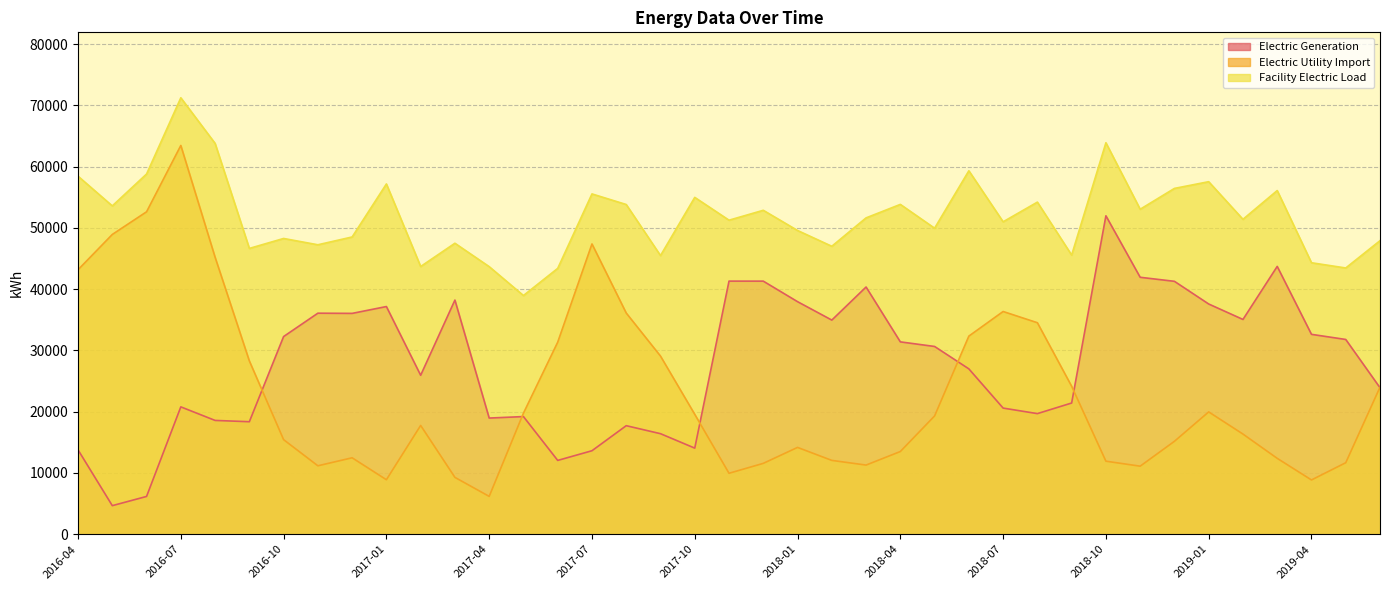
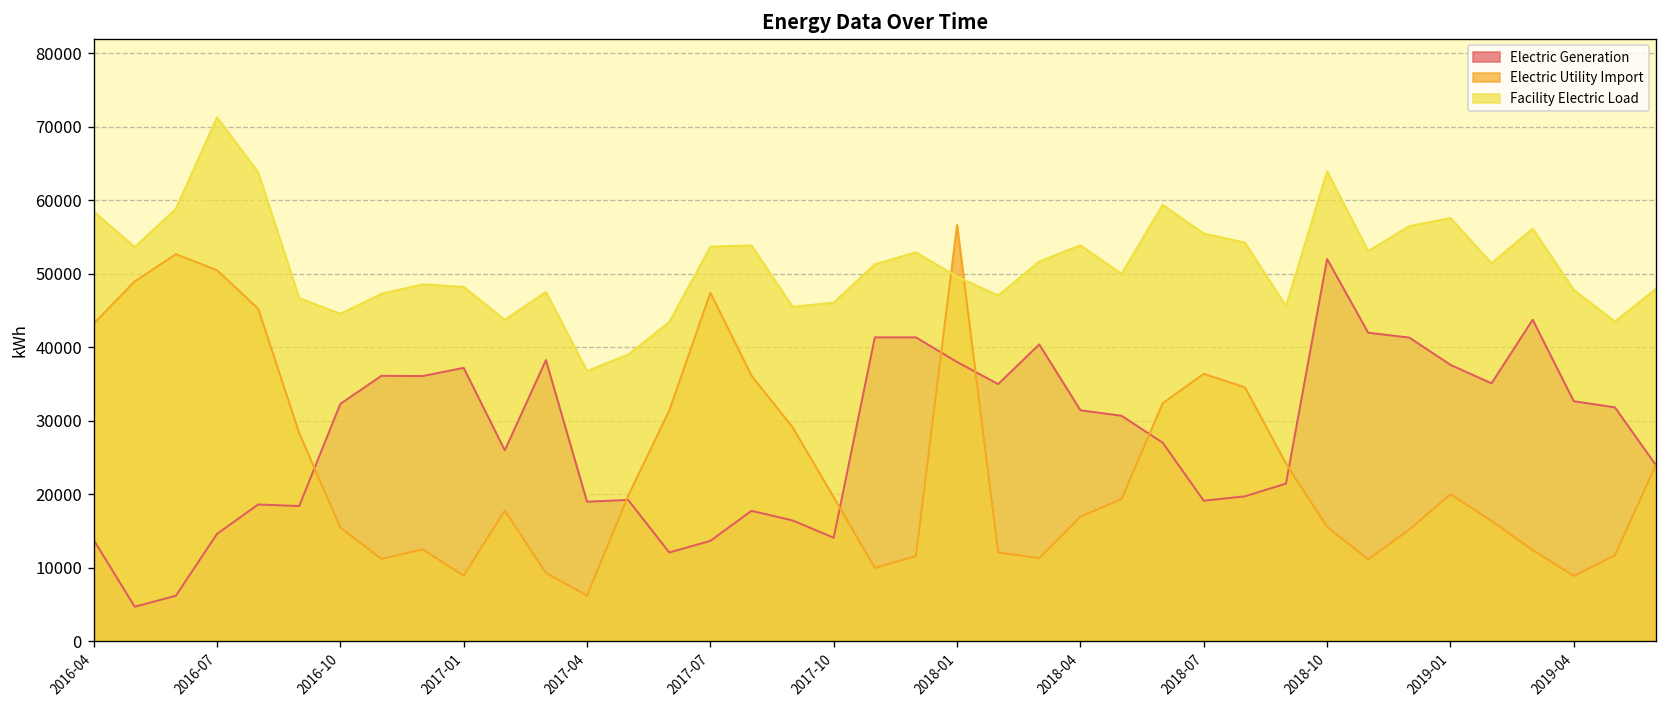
Electric Generation, 2016-07: 21000 -> 15000
Electric Utility Import, 2016-07: 63000 -> 50000
Facility Electric Load, 2016-10: 48000 -> 45000
Facility Electric Load, 2017-01: 57000 -> 48000
Facility Electric Load, 2017-04: 44000 -> 37000
Facility Electric Load, 2017-07: 56000 -> 54000
Facility Electric Load, 2017-10: 55000 -> 46000
Electric Utility Import, 2018-01: 14000 -> 57000
Electric Utility Import, 2018-04: 13000 -> 17000
Electric Generation, 2018-07: 21000 -> 19000
Facility Electric Load, 2018-07: 51000 -> 55000
Electric Utility Import, 2018-10: 12000 -> 16000
Facility Electric Load, 2019-04: 44000 -> 48000
